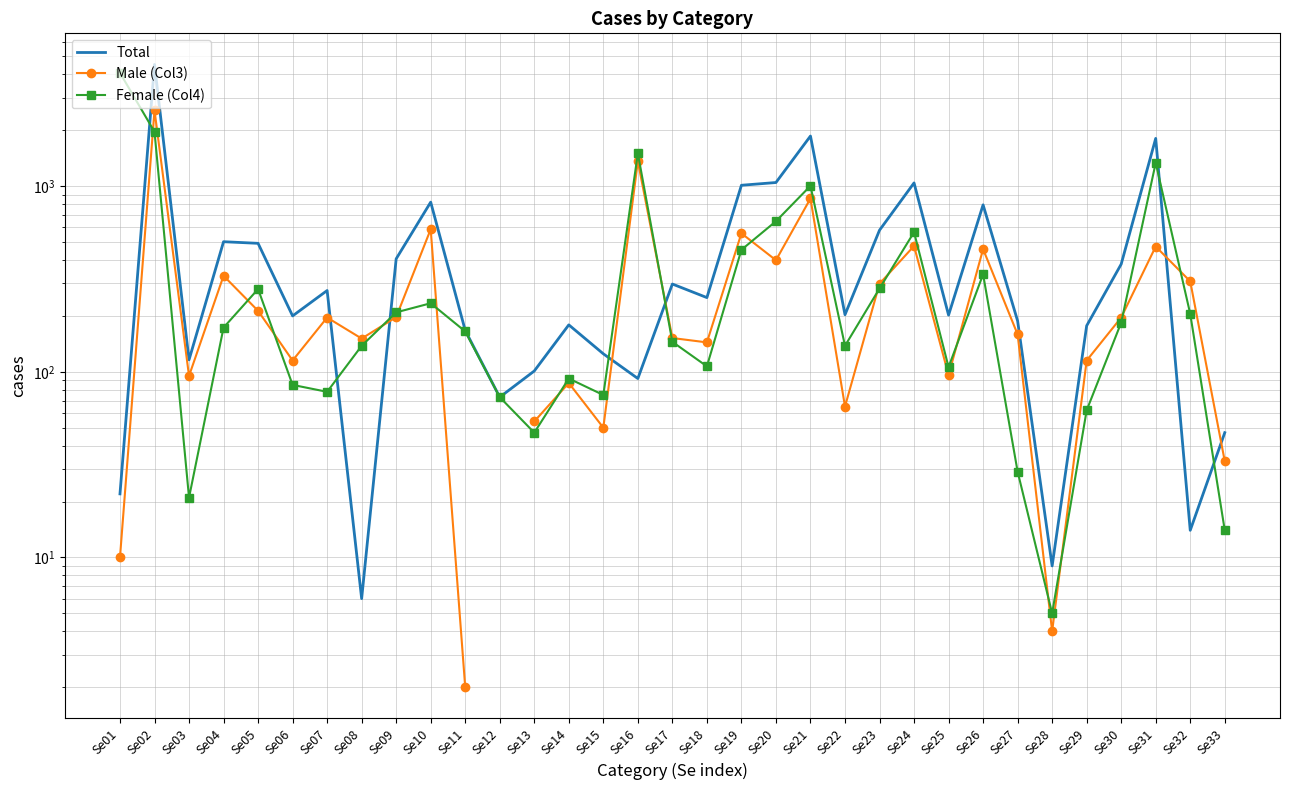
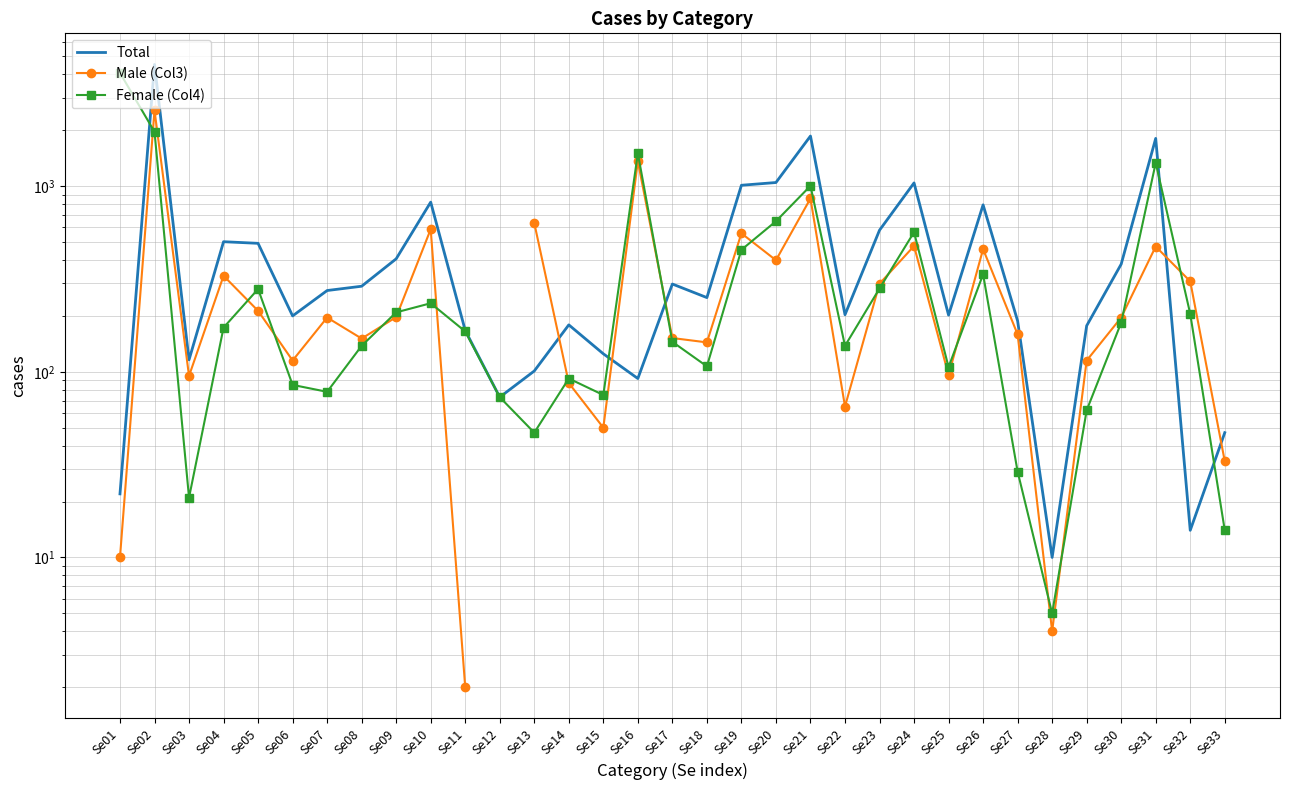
Total, Se08: 6 -> 290
Male (Col3), Se13: 54 -> 630
Total, Se28: 9 -> 10
